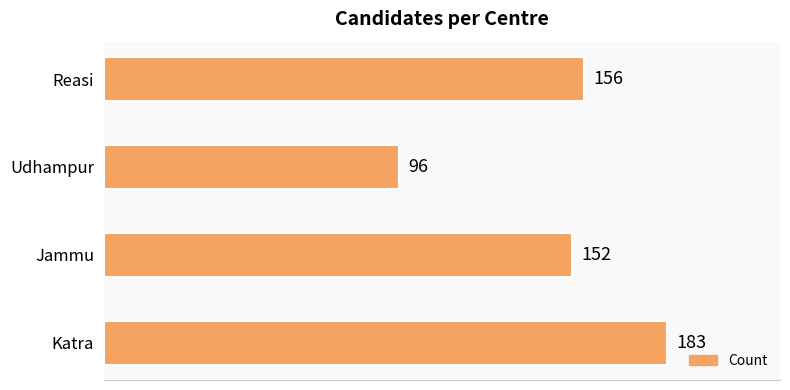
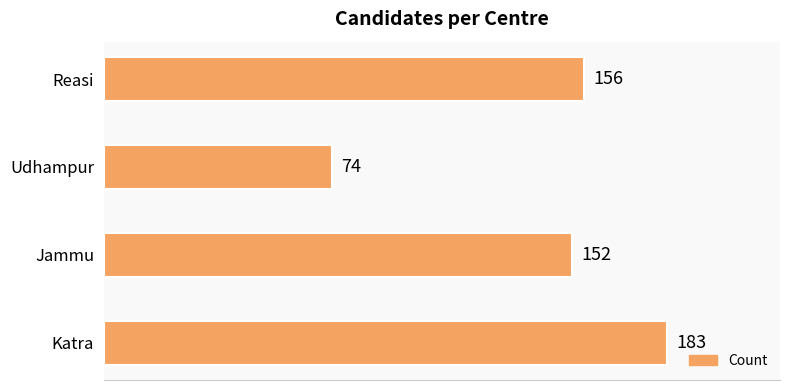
Udhampur: 96 -> 74
